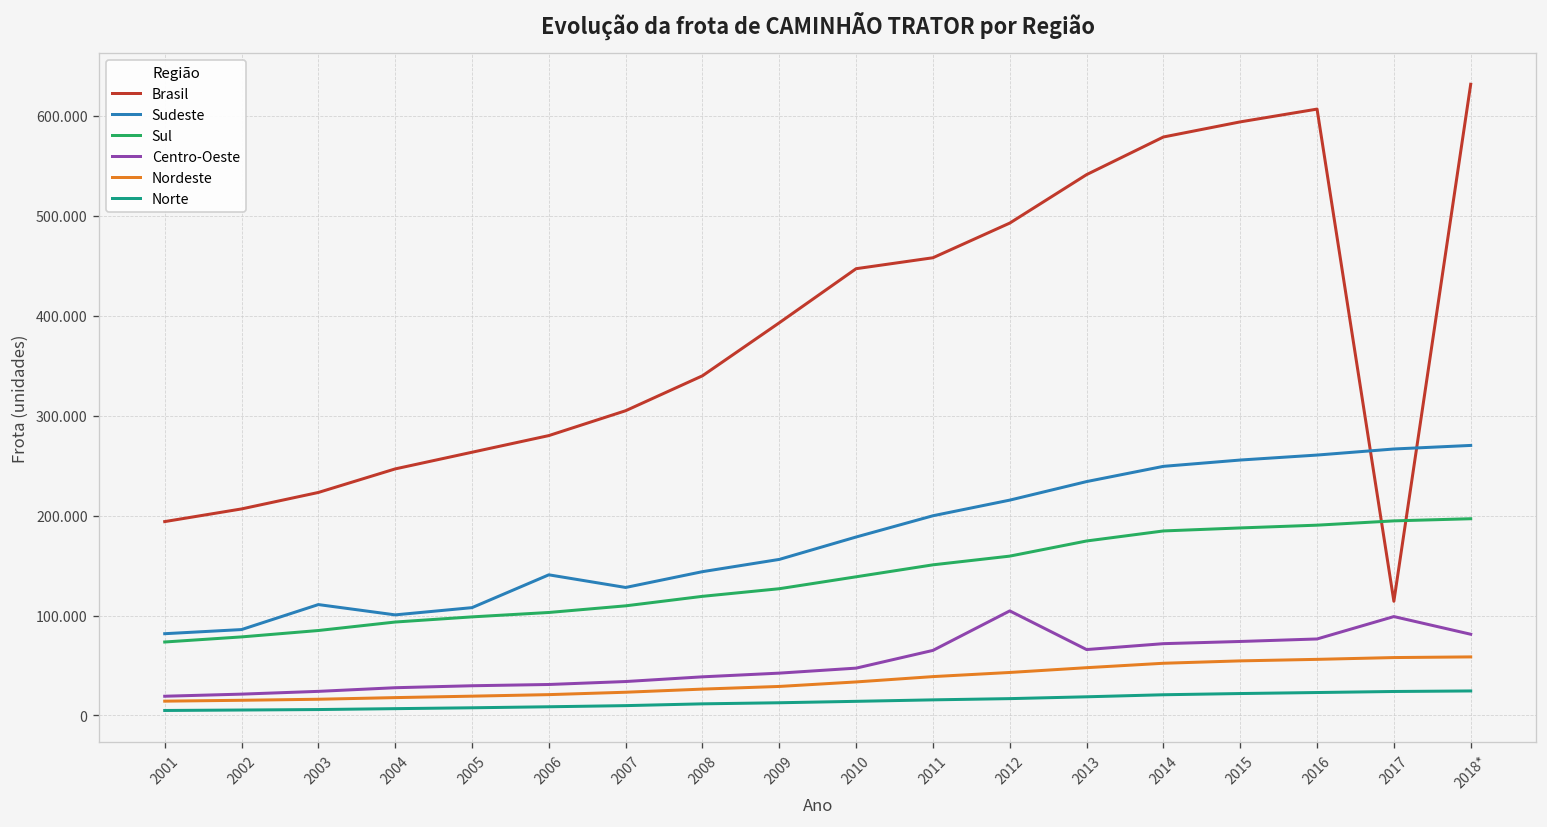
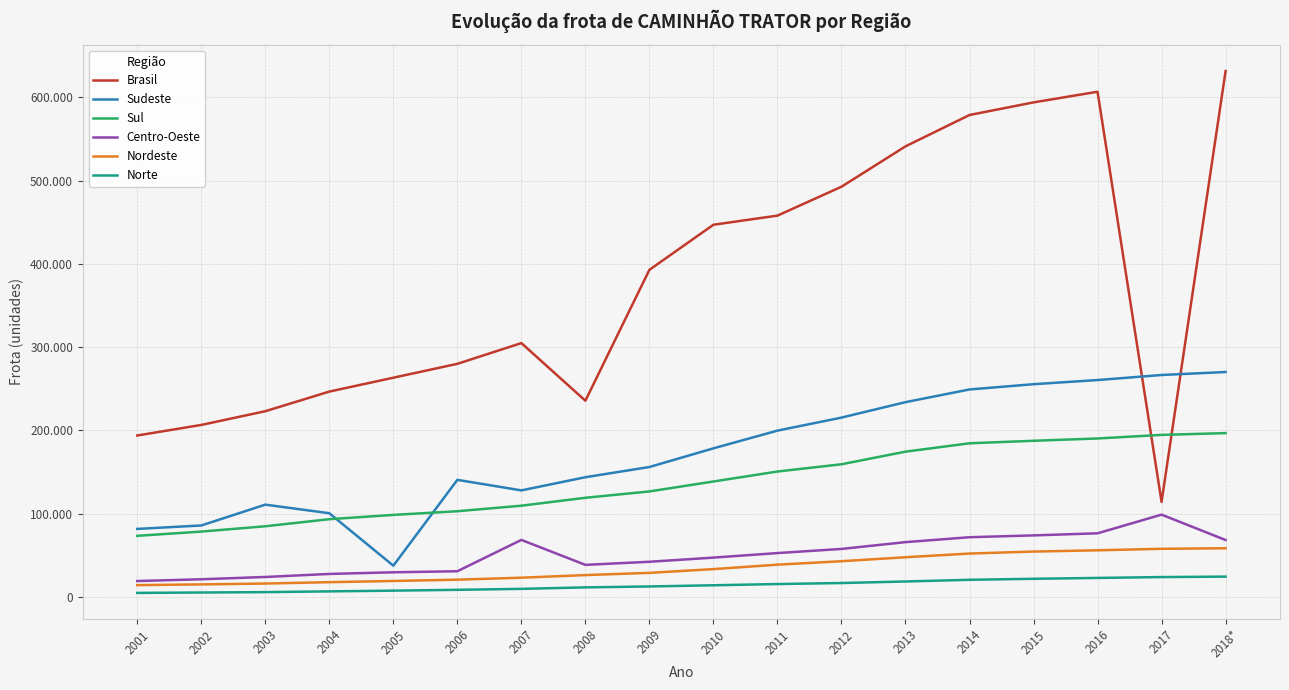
Sudeste, 2005: 110 -> 40
Centro-Oeste, 2007: 30 -> 70
Brasil, 2008: 340 -> 240
Centro-Oeste, 2011: 70 -> 50
Centro-Oeste, 2012: 100 -> 60
Centro-Oeste, 2018*: 80 -> 70
